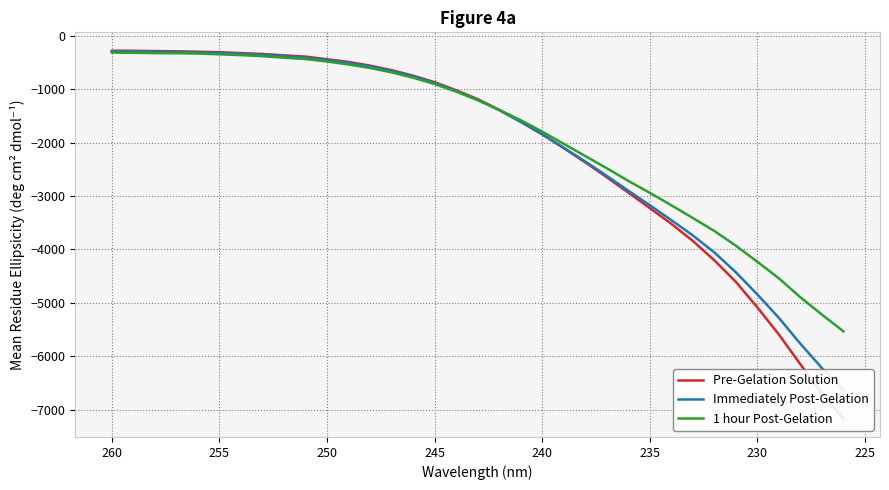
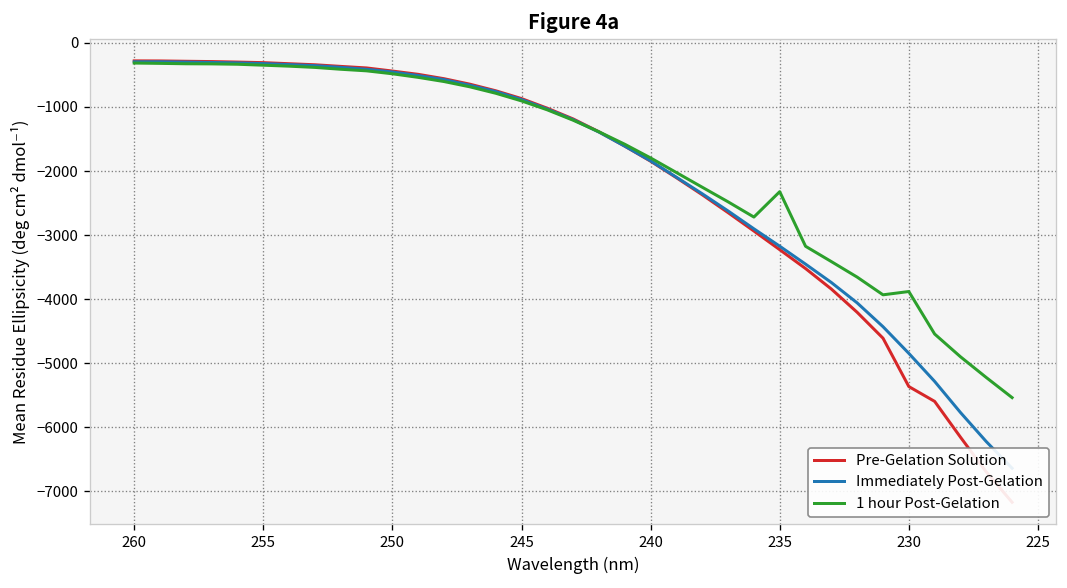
1 hour Post-Gelation, 235: -2900 -> -2300
Pre-Gelation Solution, 230: -5100 -> -5400
1 hour Post-Gelation, 230: -4200 -> -3900
